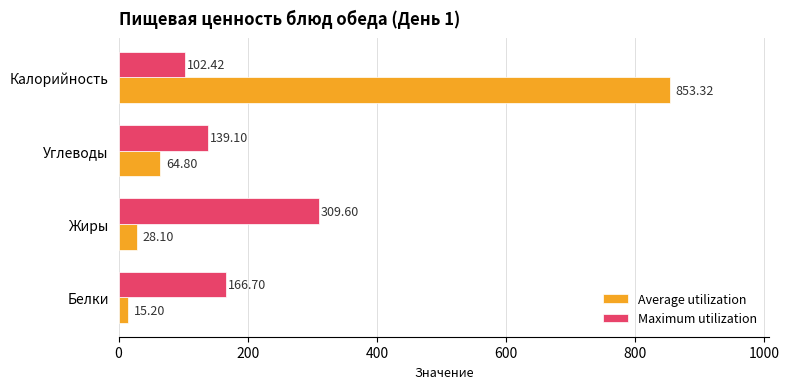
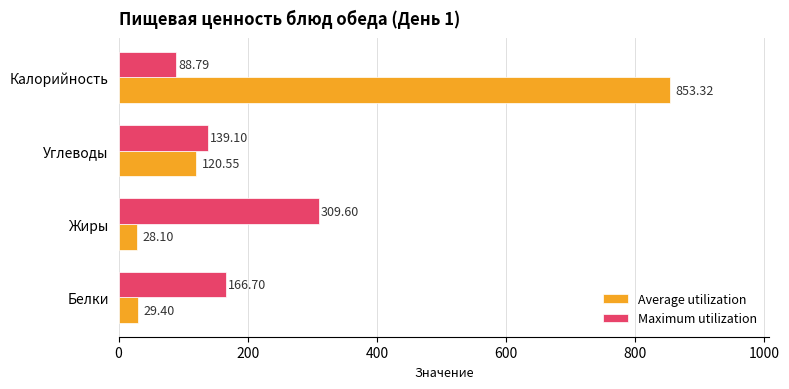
Maximum utilization, Калорийность: 102.42 -> 88.79
Average utilization, Углеводы: 64.80 -> 120.55
Average utilization, Белки: 15.20 -> 29.40
